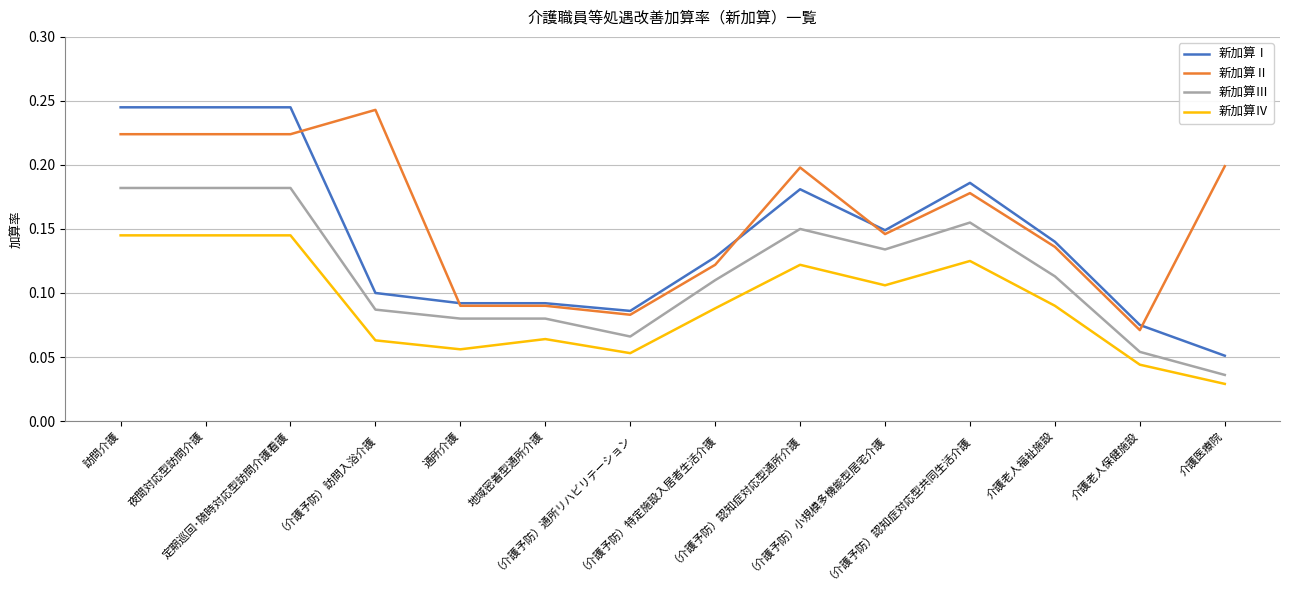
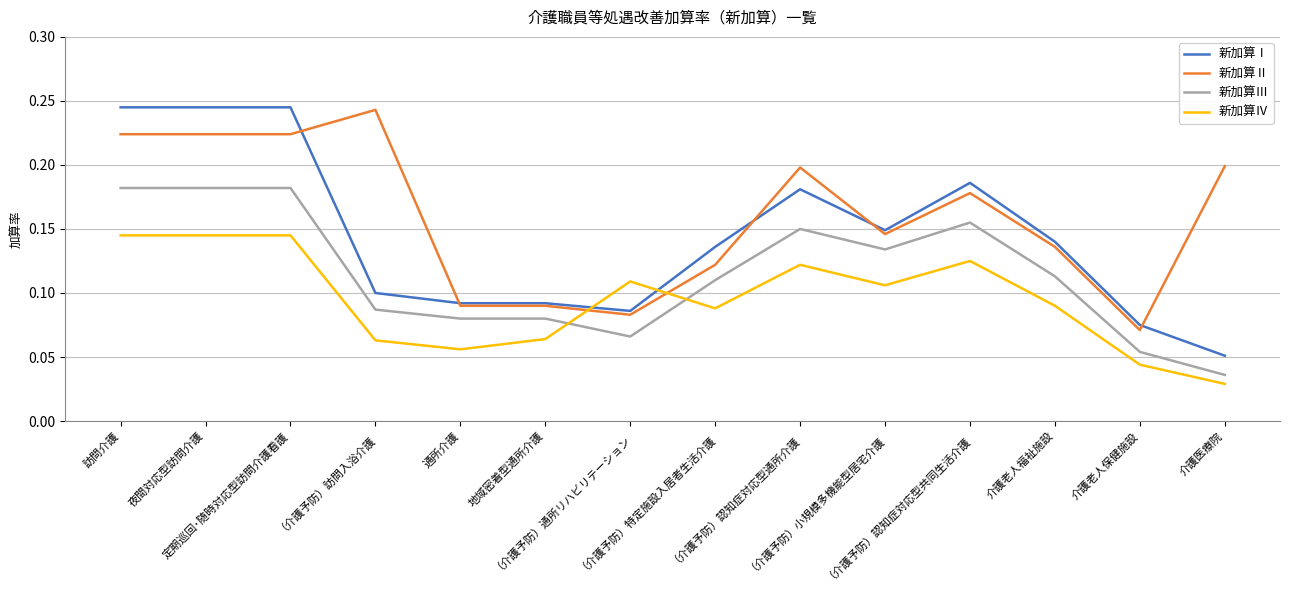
新加算Ⅳ, （介護予防）通所リハビリテーション: 0.053 -> 0.109
新加算Ⅰ, （介護予防）特定施設入居者生活介護: 0.128 -> 0.136
